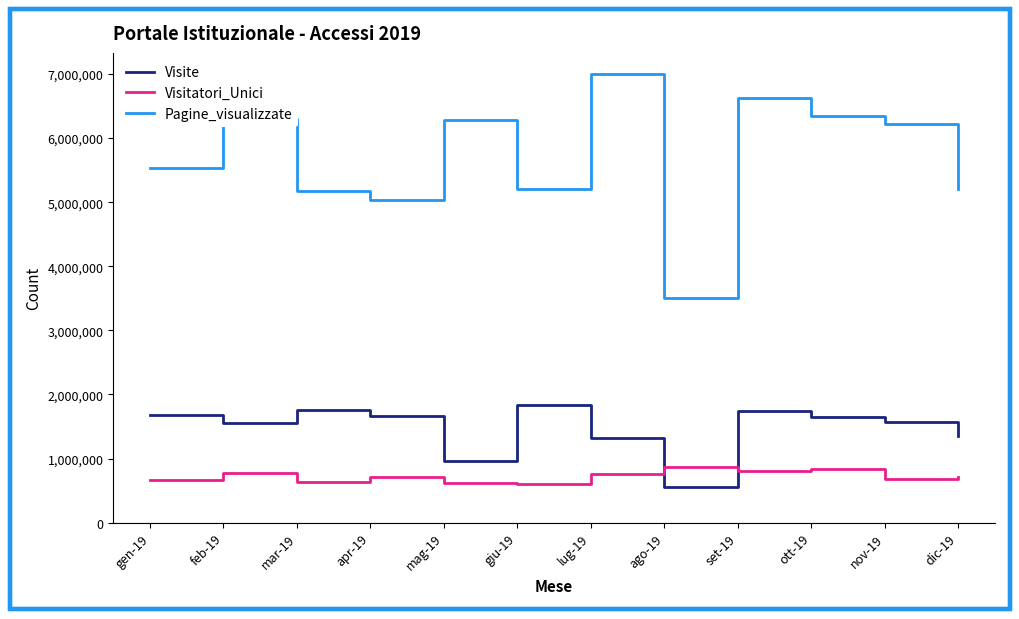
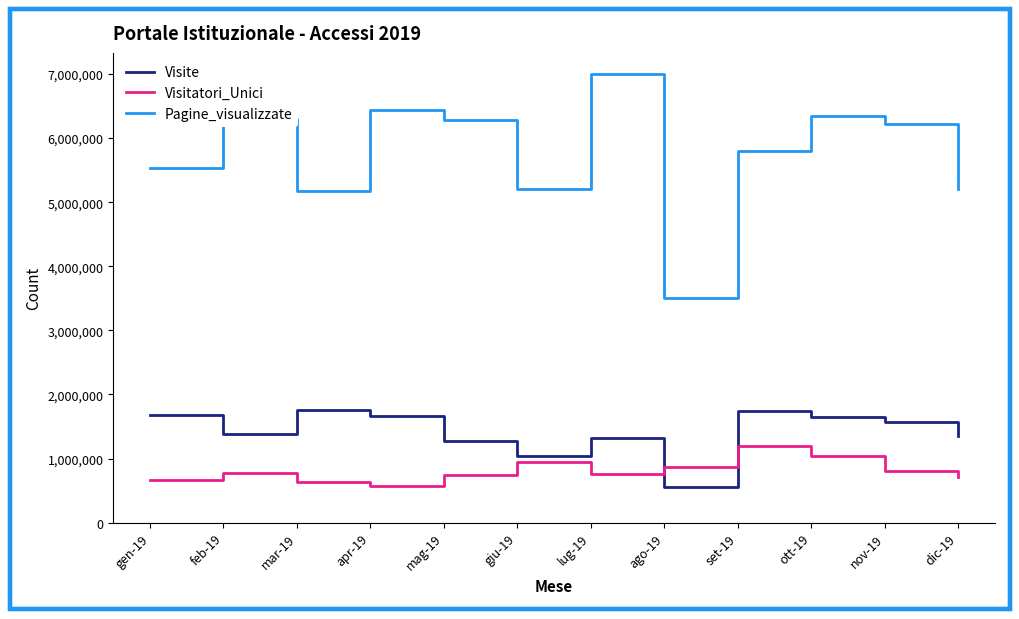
Visite, feb-19: 1,600,000 -> 1,400,000
Visitatori_Unici, apr-19: 700,000 -> 600,000
Pagine_visualizzate, apr-19: 5,000,000 -> 6,400,000
Visite, mag-19: 1,000,000 -> 1,300,000
Visitatori_Unici, mag-19: 600,000 -> 700,000
Visite, giu-19: 1,800,000 -> 1,000,000
Visitatori_Unici, giu-19: 600,000 -> 1,000,000
Visitatori_Unici, set-19: 800,000 -> 1,200,000
Pagine_visualizzate, set-19: 6,600,000 -> 5,800,000
Visitatori_Unici, ott-19: 800,000 -> 1,000,000
Visitatori_Unici, nov-19: 700,000 -> 800,000
